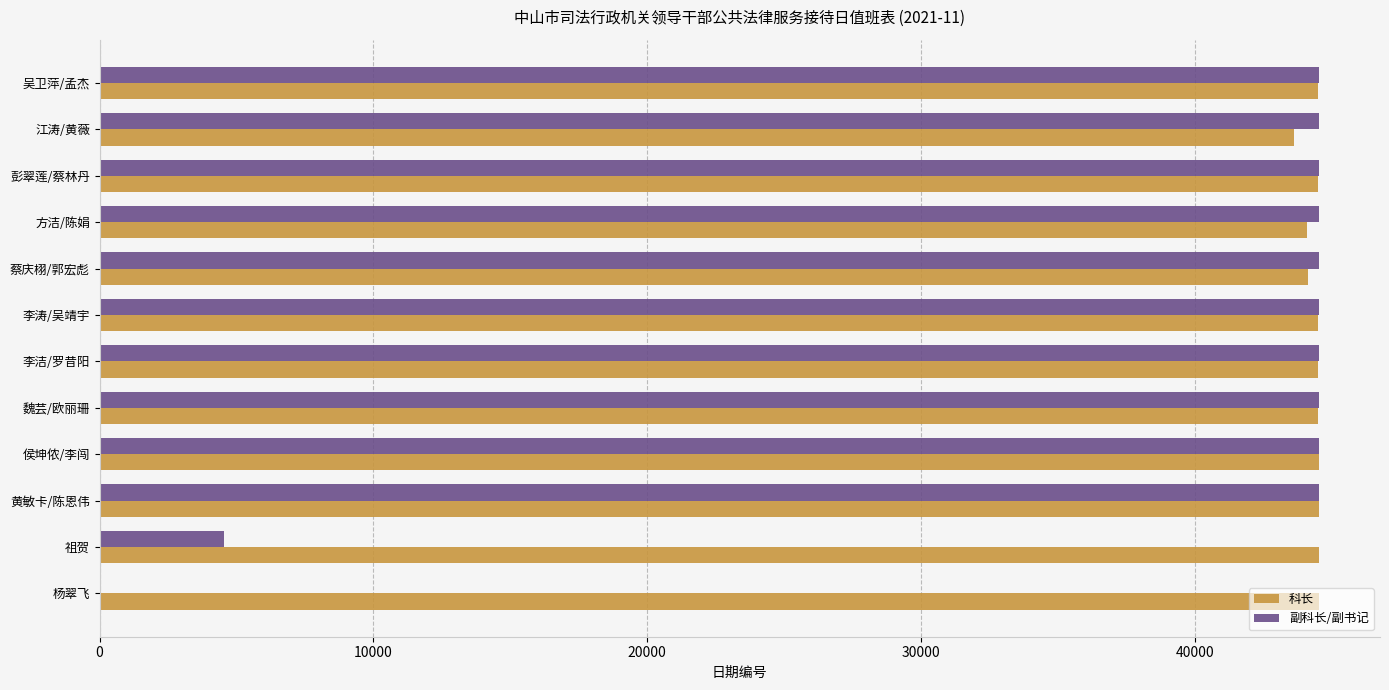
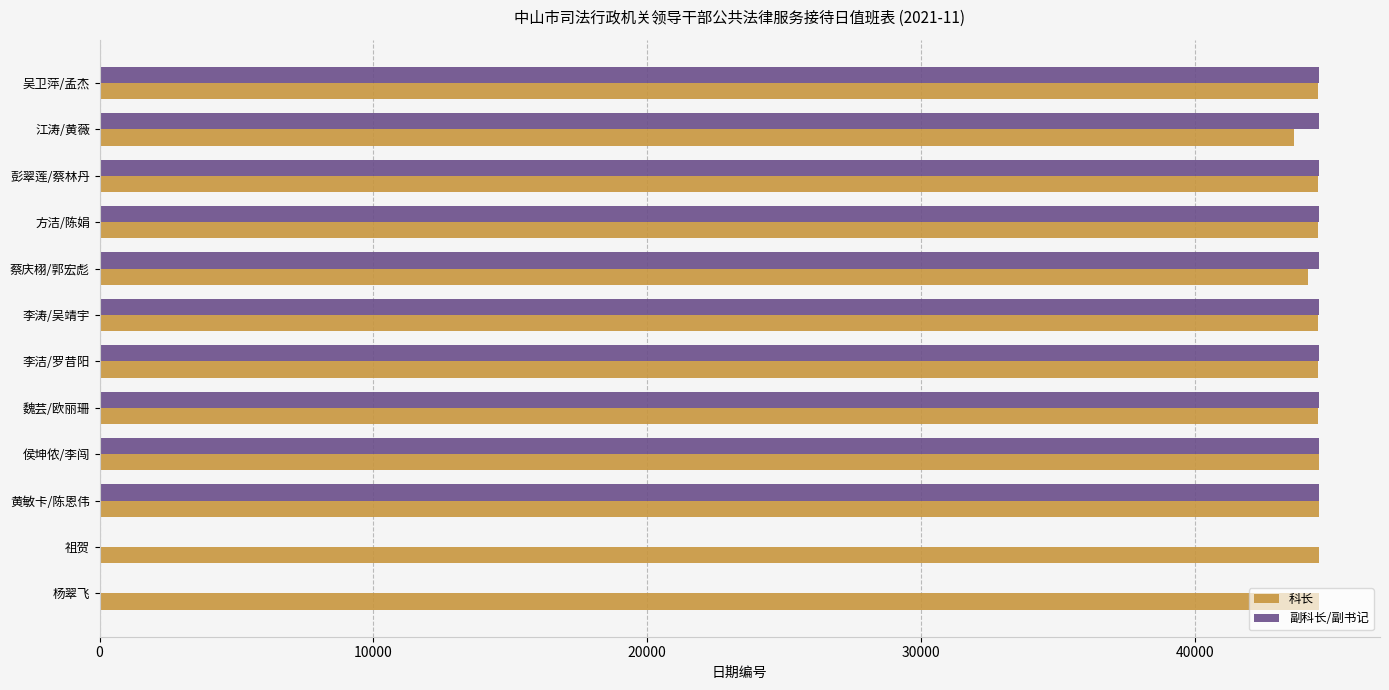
科长, 方洁/陈娟: 44100 -> 44500
副科长/副书记, 祖贺: 4500 -> 0
